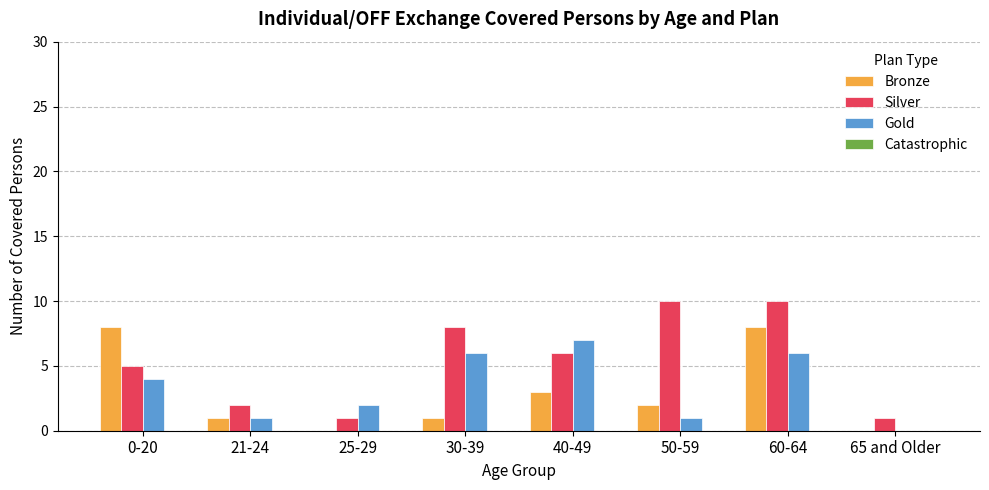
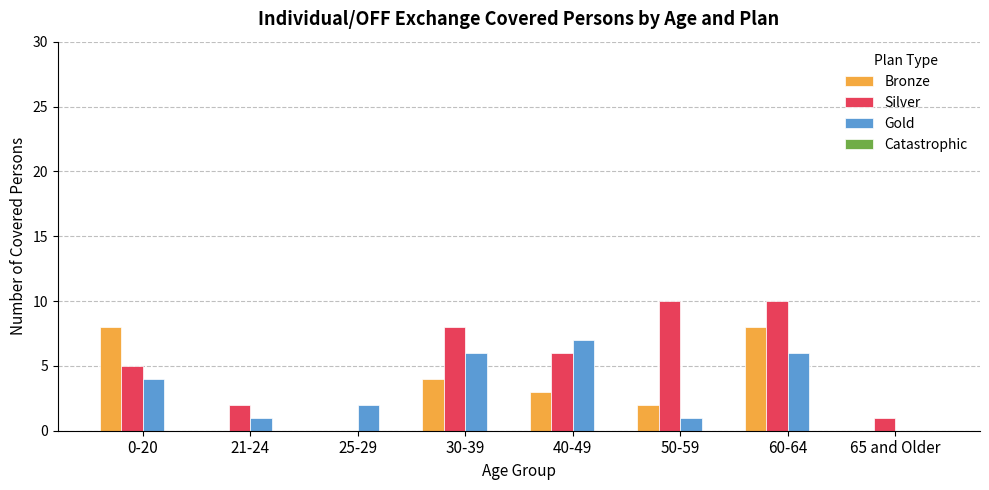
Bronze, 21-24: 1 -> 0
Silver, 25-29: 1 -> 0
Bronze, 30-39: 1 -> 4
